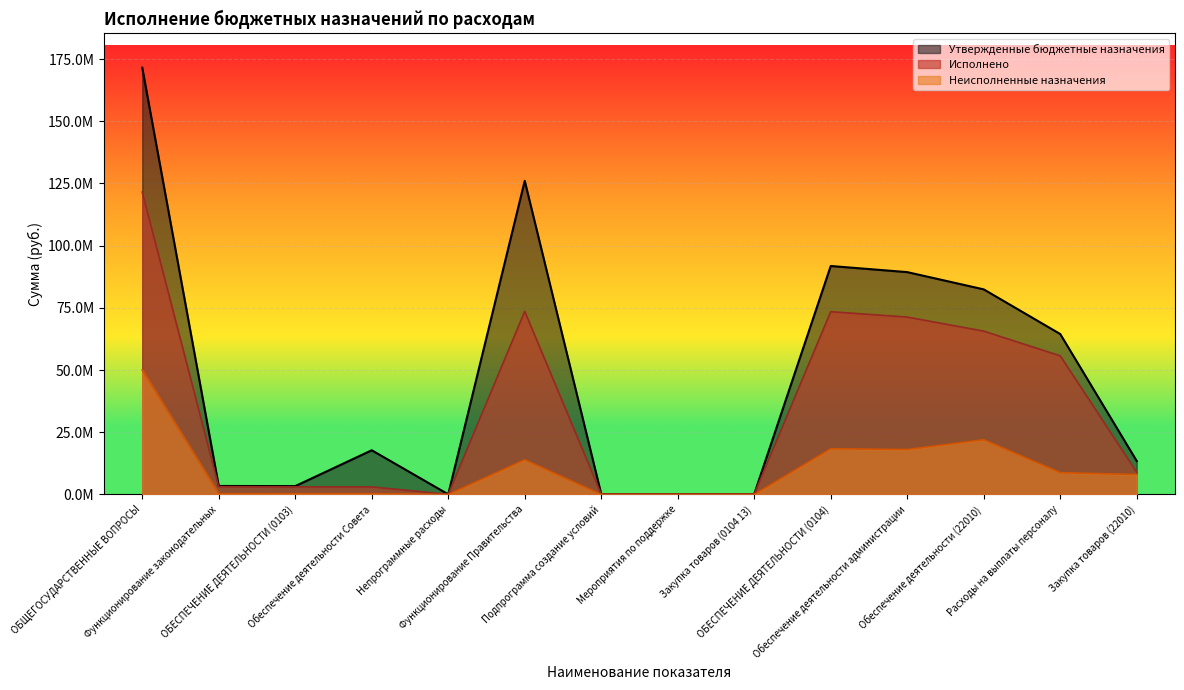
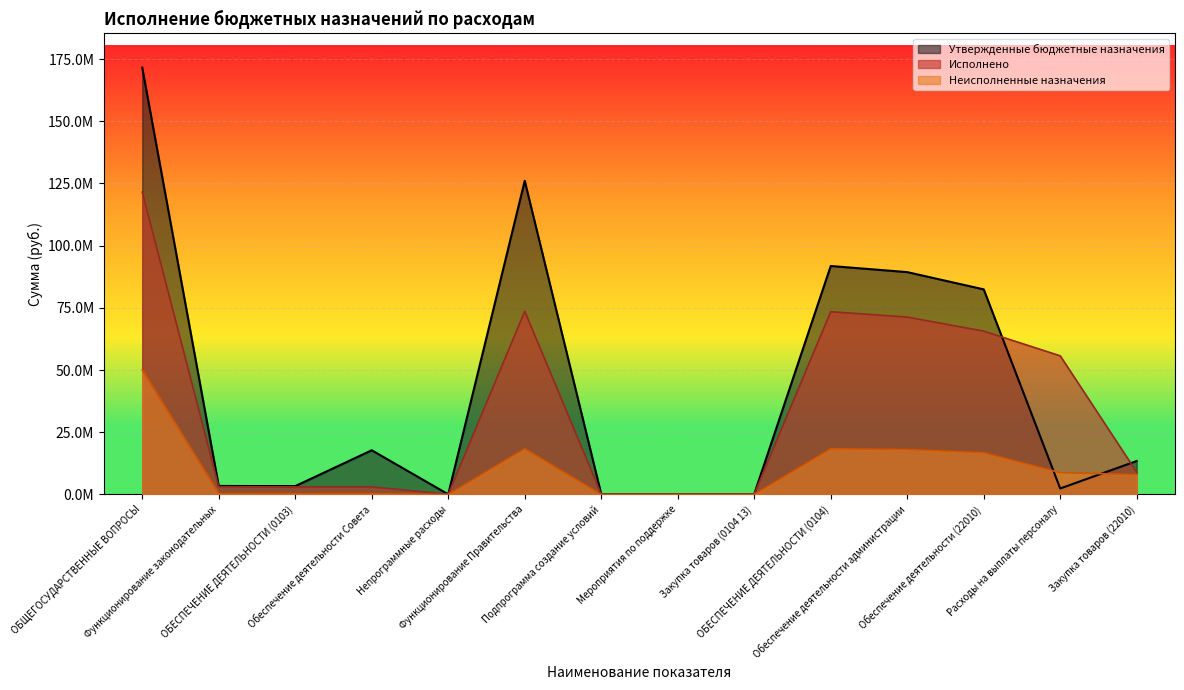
Неисполненные назначения, Функционирование Правительства: 14000000 -> 18000000
Неисполненные назначения, Обеспечение деятельности (22010): 22000000 -> 17000000
Утвержденные бюджетные назначения, Расходы на выплаты персоналу: 64000000 -> 2000000
